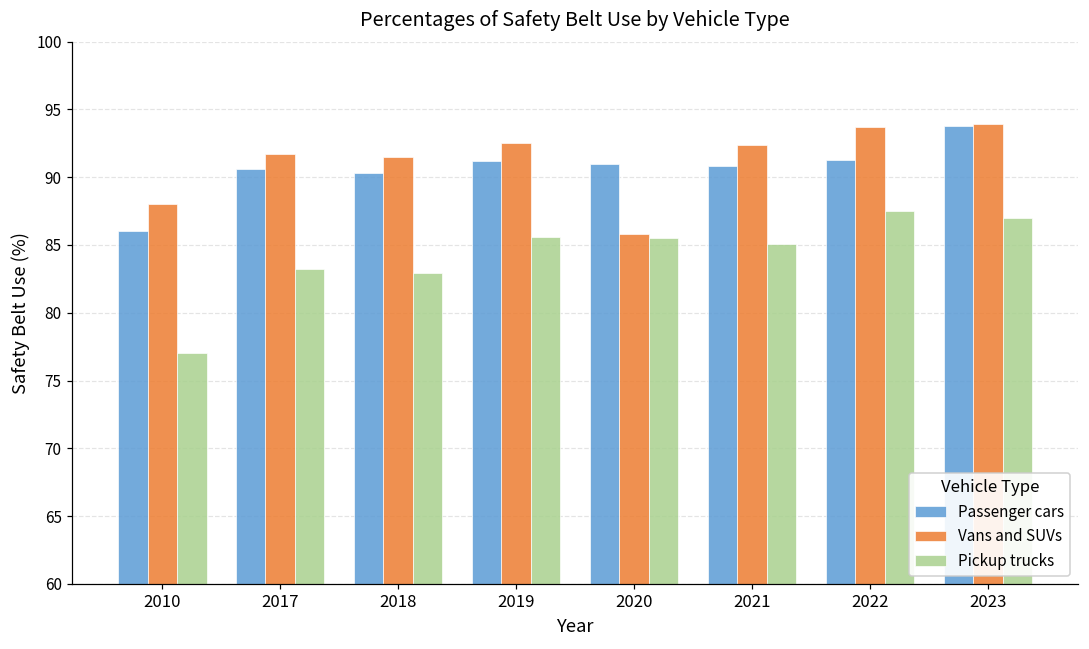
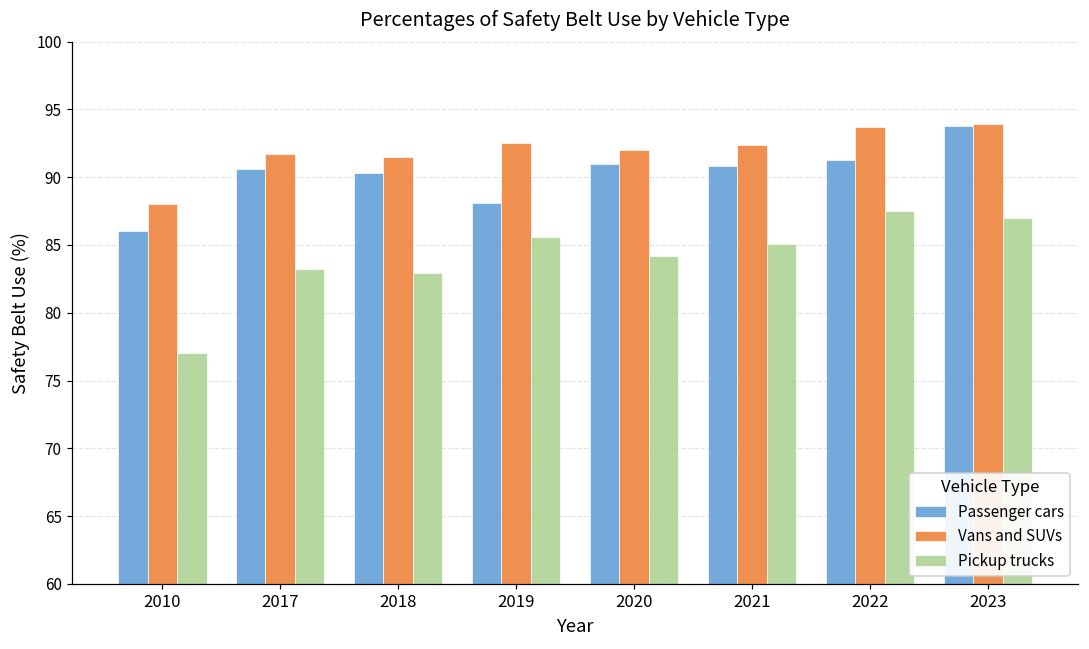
Passenger cars, 2019: 91.2 -> 88.1
Vans and SUVs, 2020: 85.8 -> 92.0
Pickup trucks, 2020: 85.5 -> 84.2
